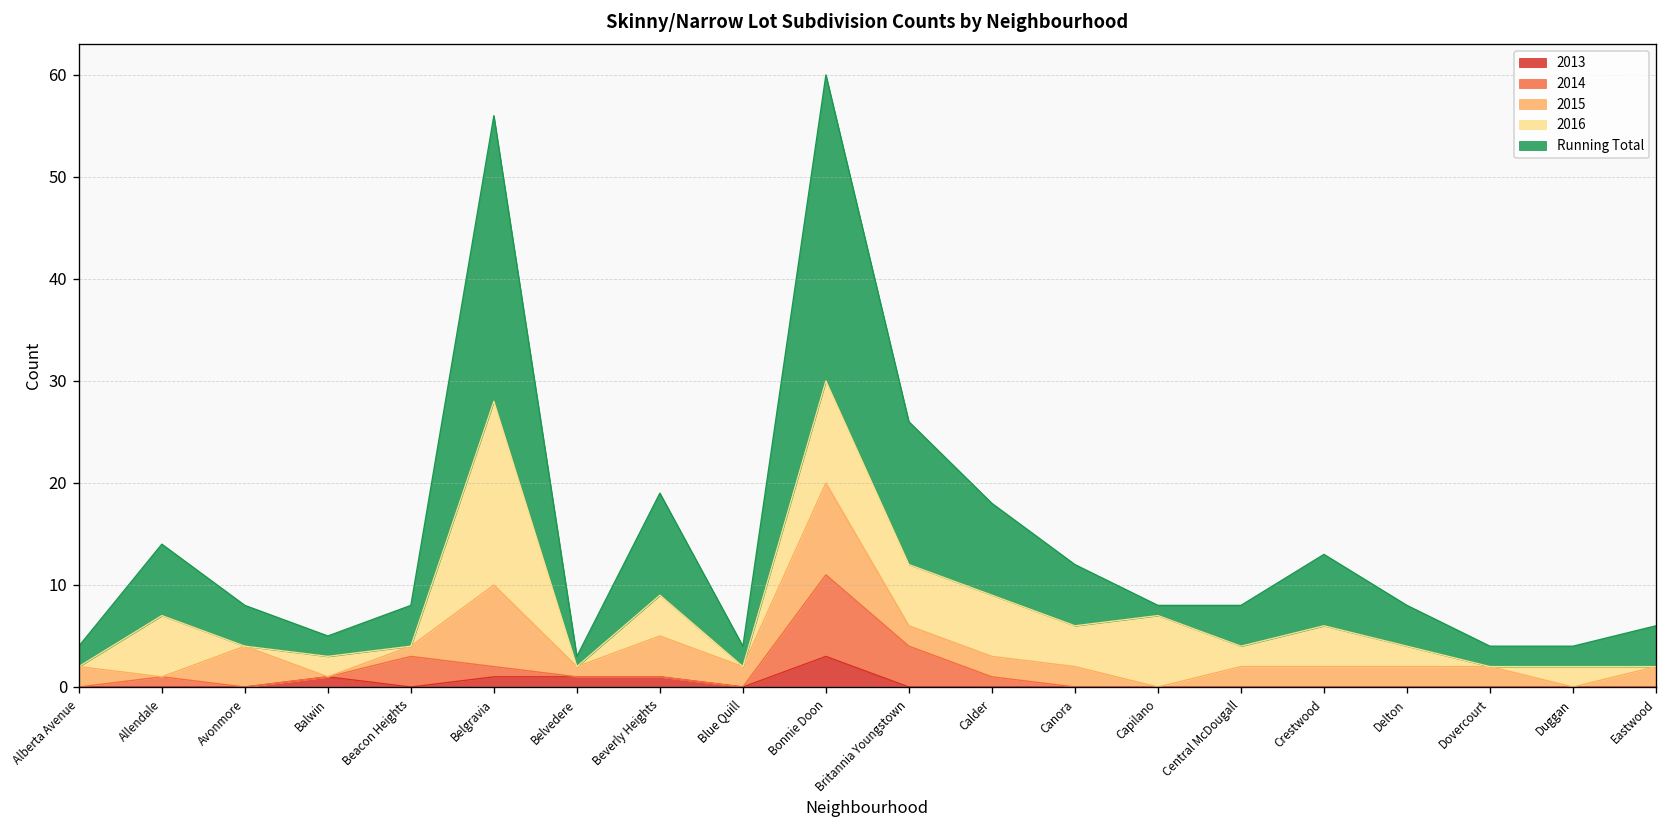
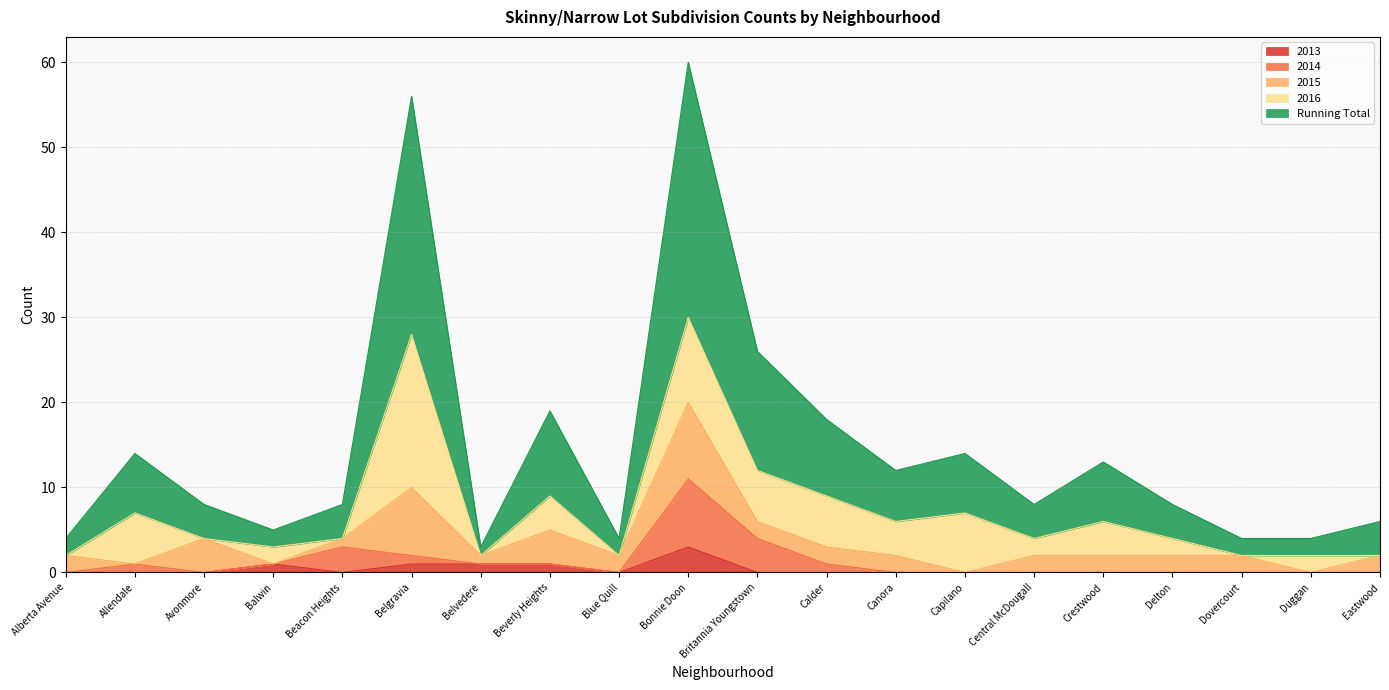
Running Total, Capilano: 1 -> 7
